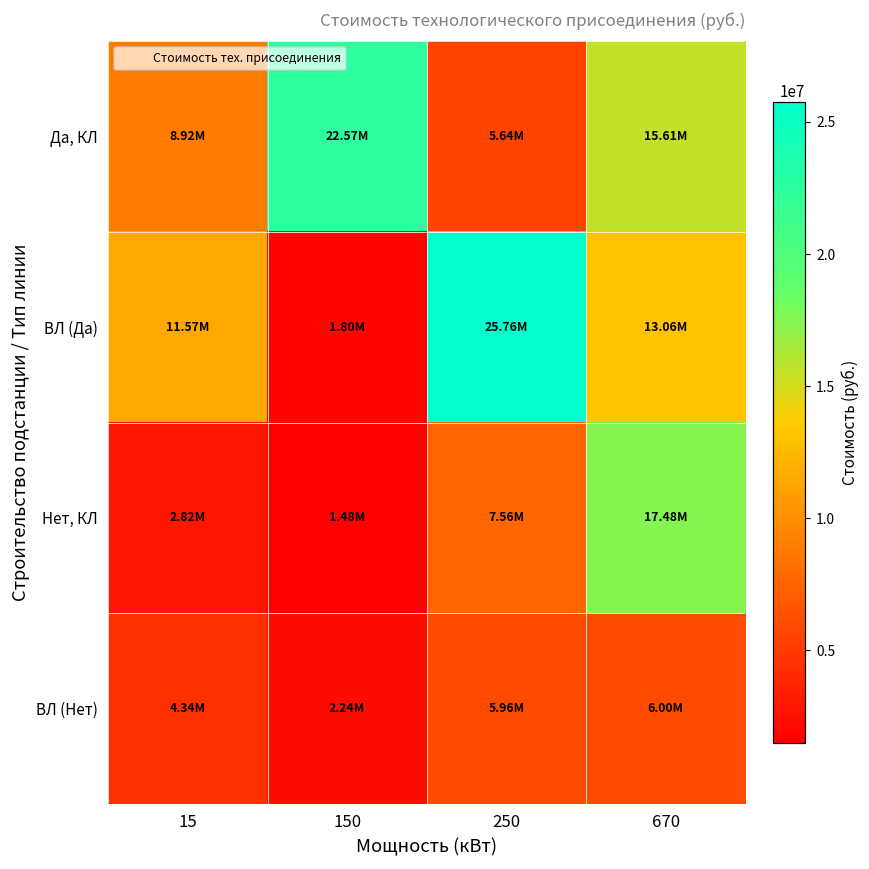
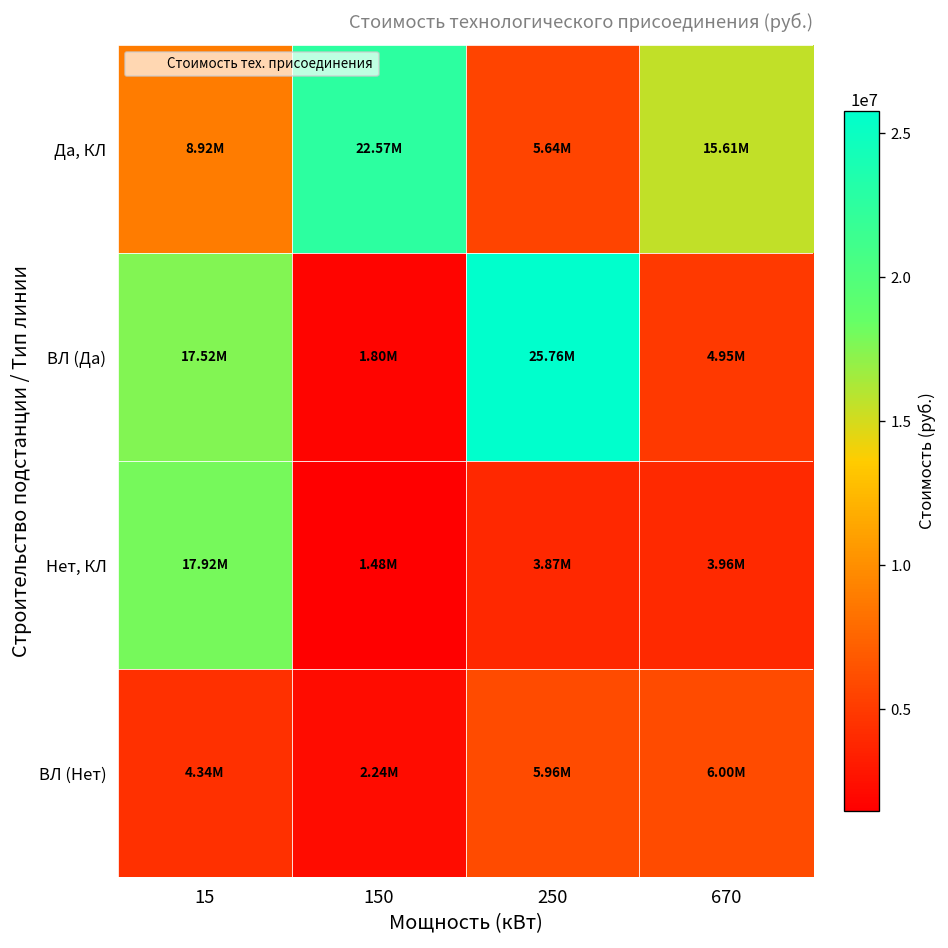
ВЛ (Да), 15: 11.57M -> 17.52M
ВЛ (Да), 670: 13.06M -> 4.95M
Нет, КЛ, 15: 2.82M -> 17.92M
Нет, КЛ, 250: 7.56M -> 3.87M
Нет, КЛ, 670: 17.48M -> 3.96M
